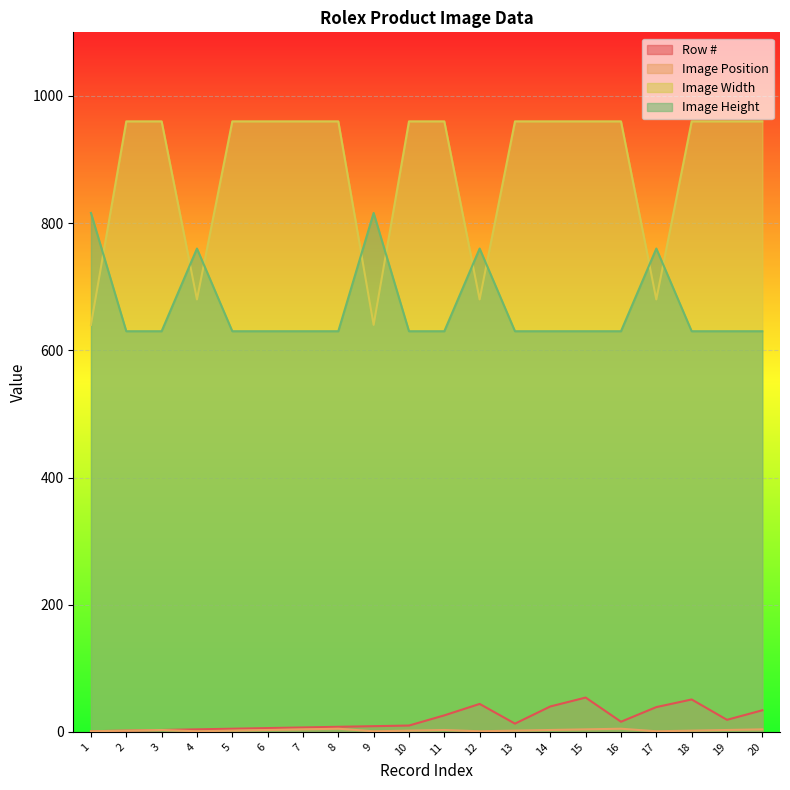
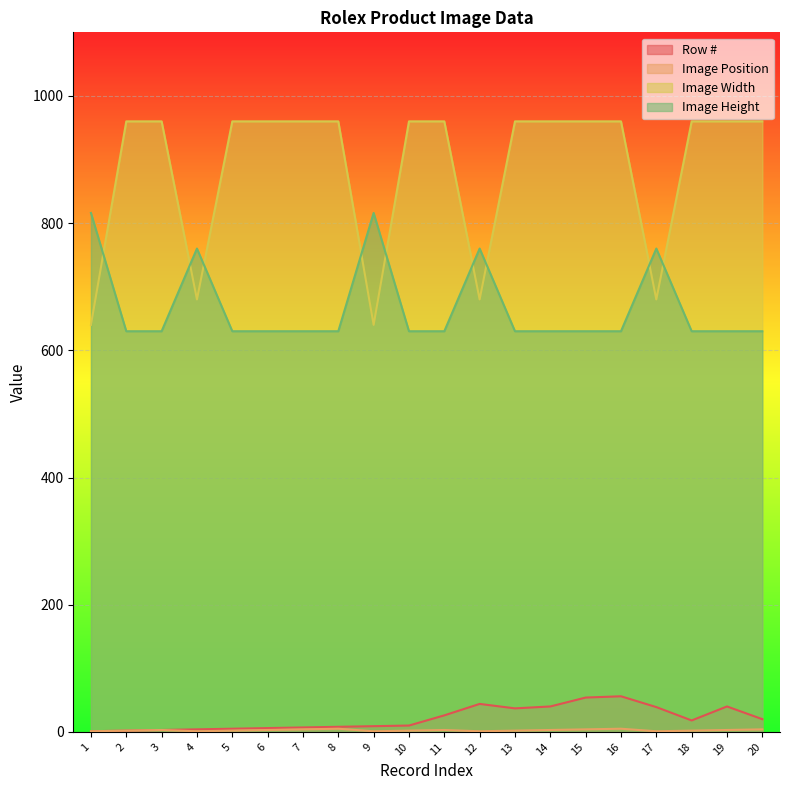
Row #, 13: 10 -> 40
Row #, 16: 20 -> 60
Row #, 18: 50 -> 20
Row #, 19: 20 -> 40
Row #, 20: 30 -> 20
